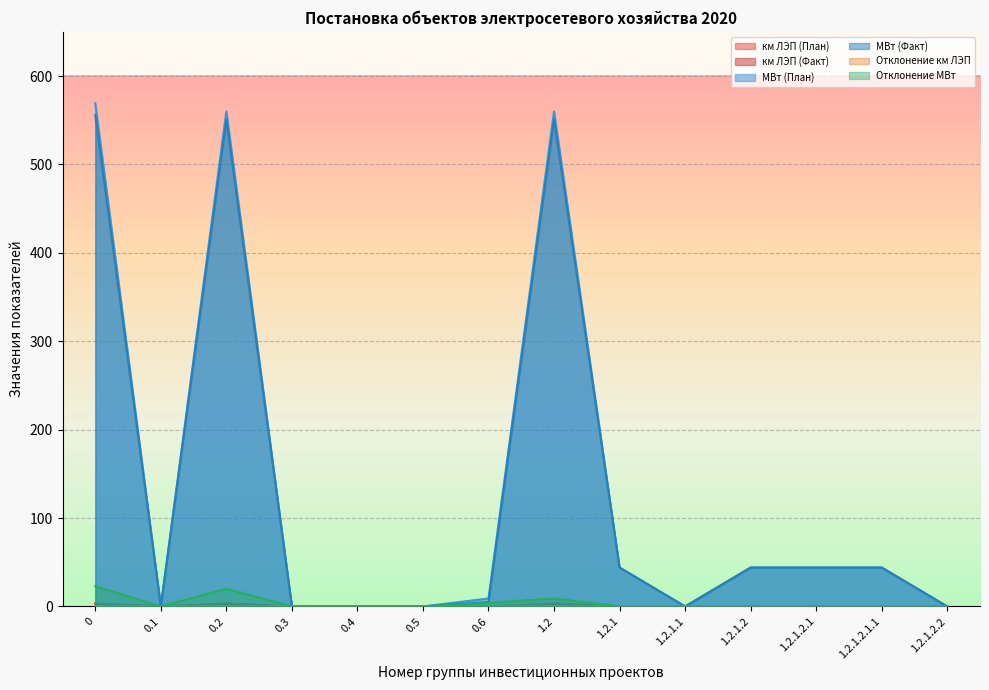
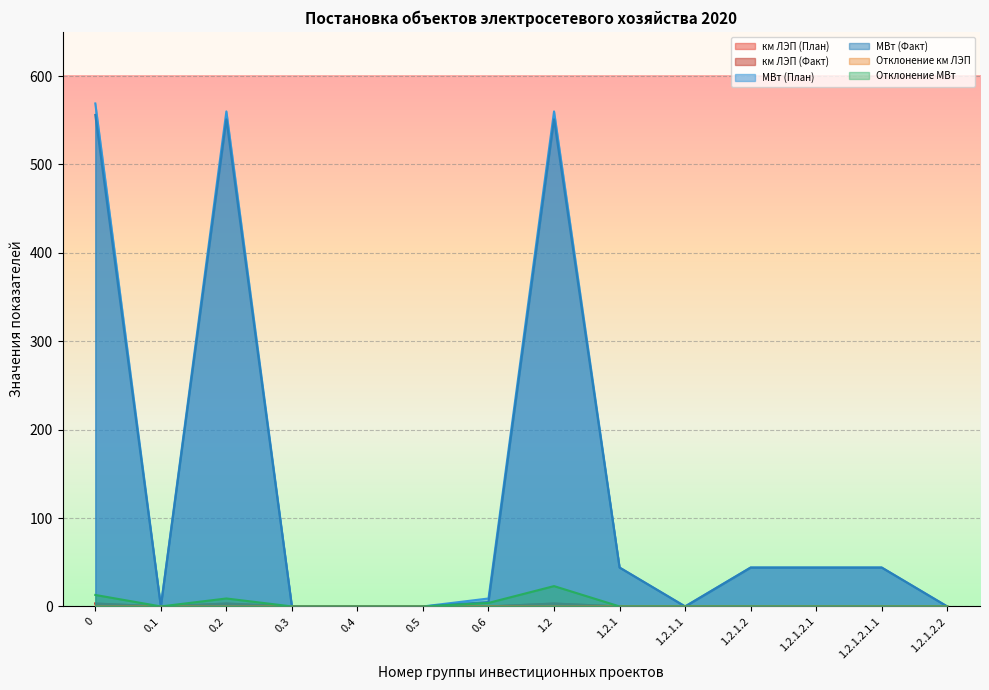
Отклонение МВт, 0: 20 -> 10
Отклонение МВт, 0.2: 20 -> 10
Отклонение МВт, 1.2: 10 -> 20
